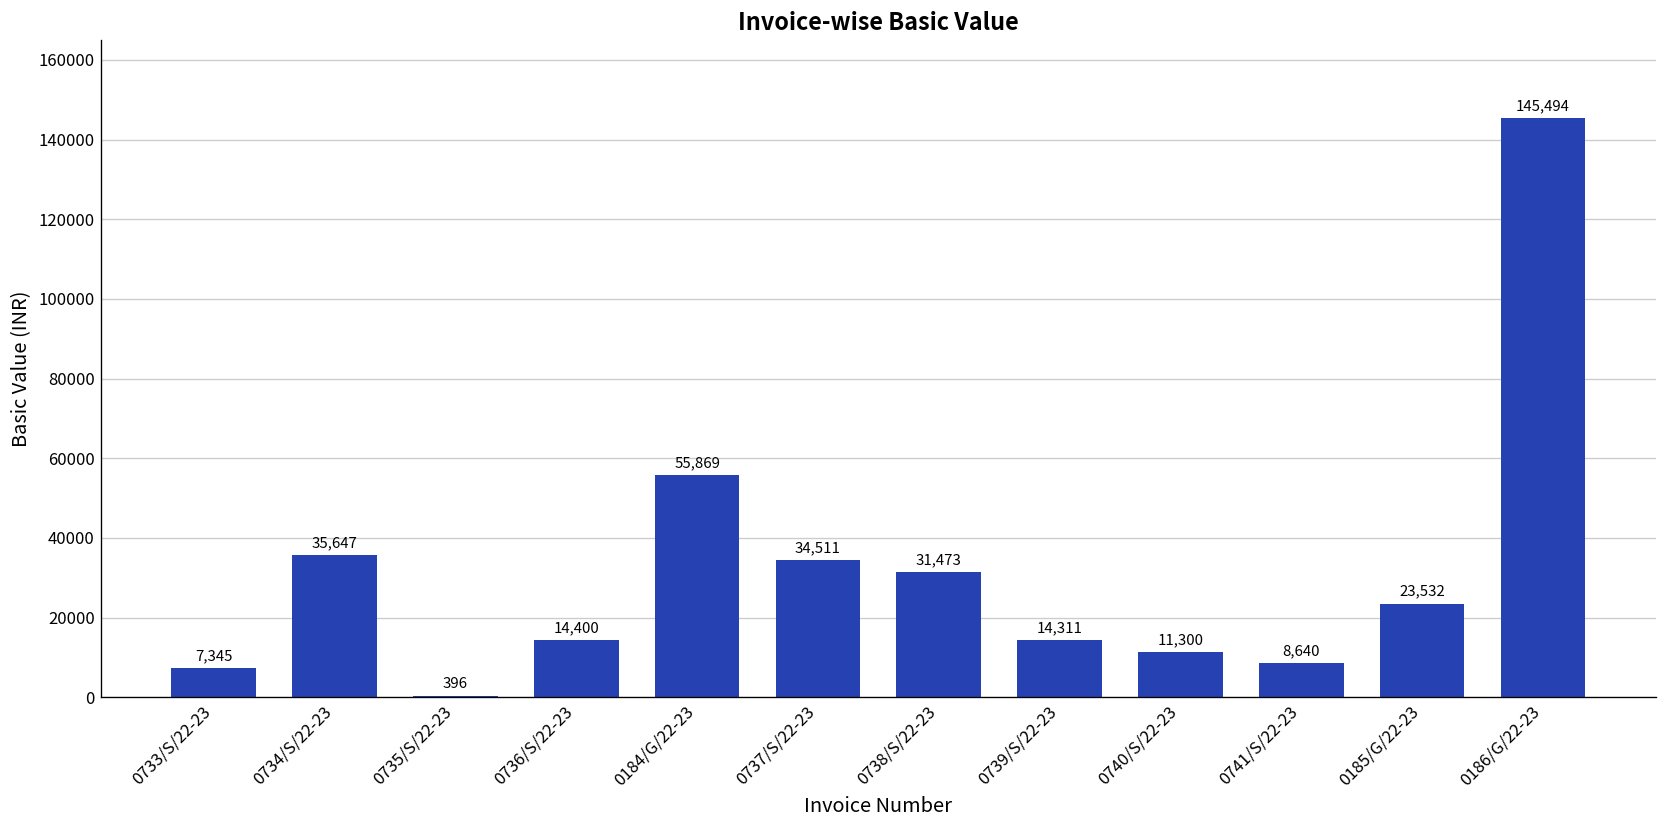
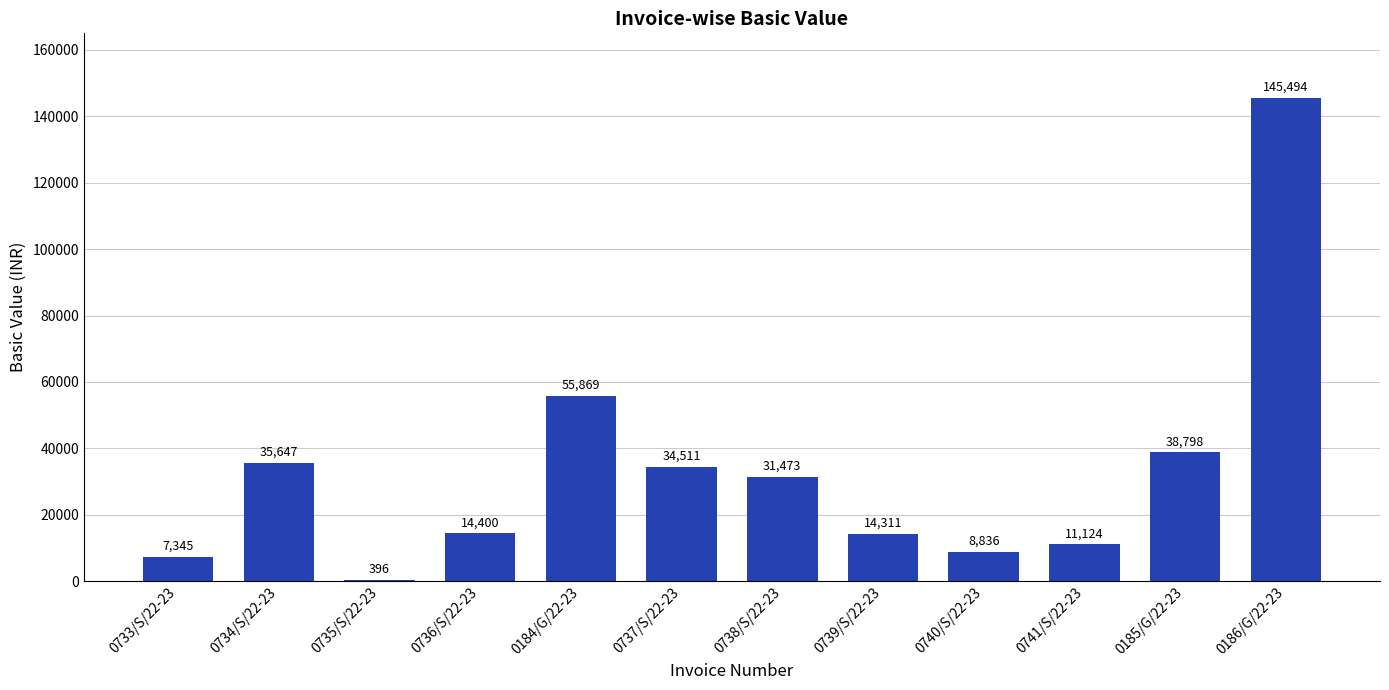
0740/S/22-23: 11,300 -> 8,836
0741/S/22-23: 8,640 -> 11,124
0185/G/22-23: 23,532 -> 38,798
